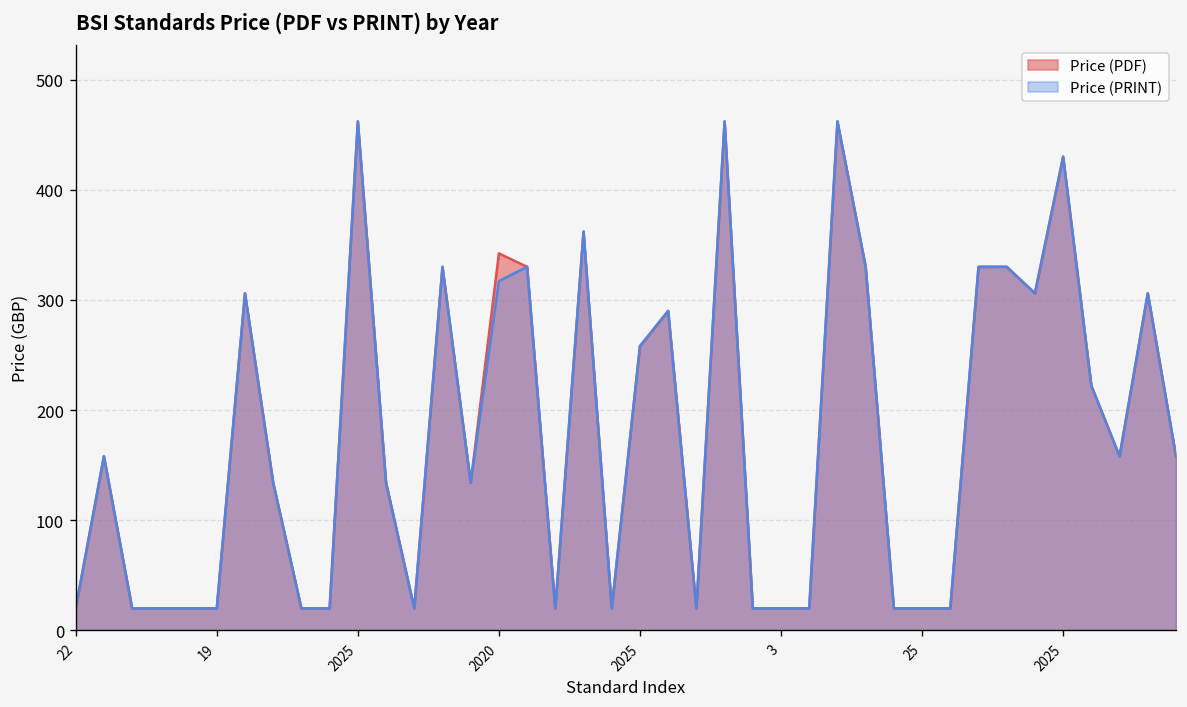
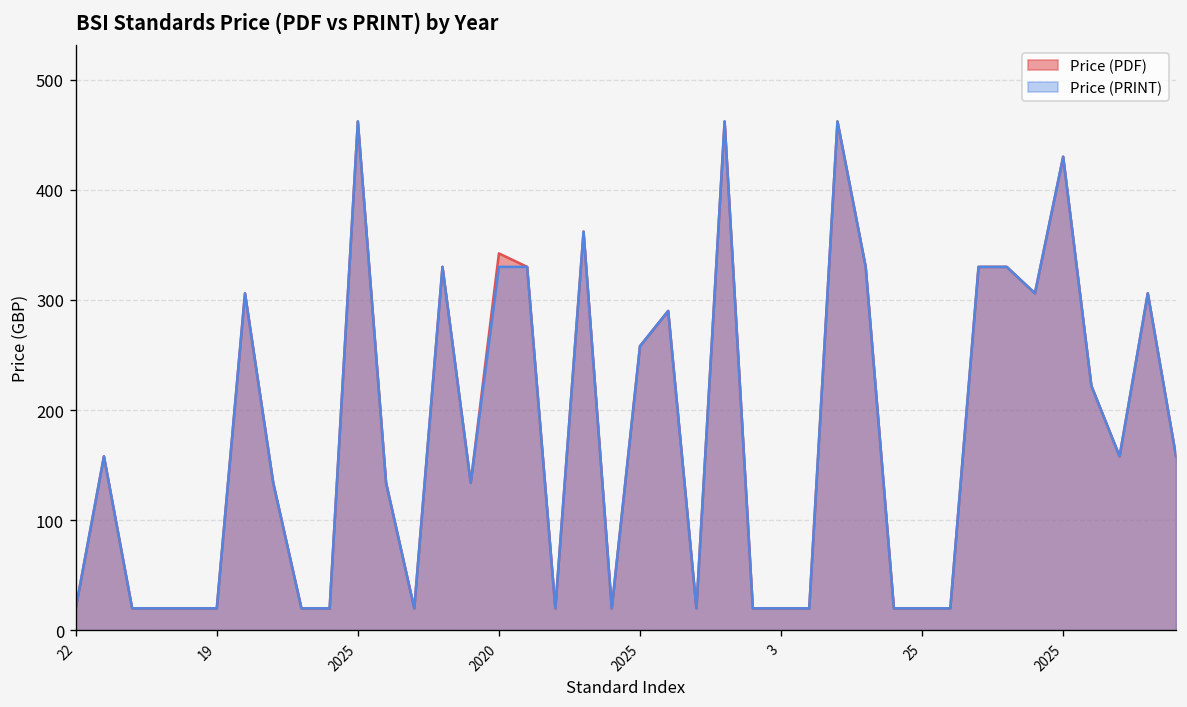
Price (PRINT), 2020: 320 -> 330
